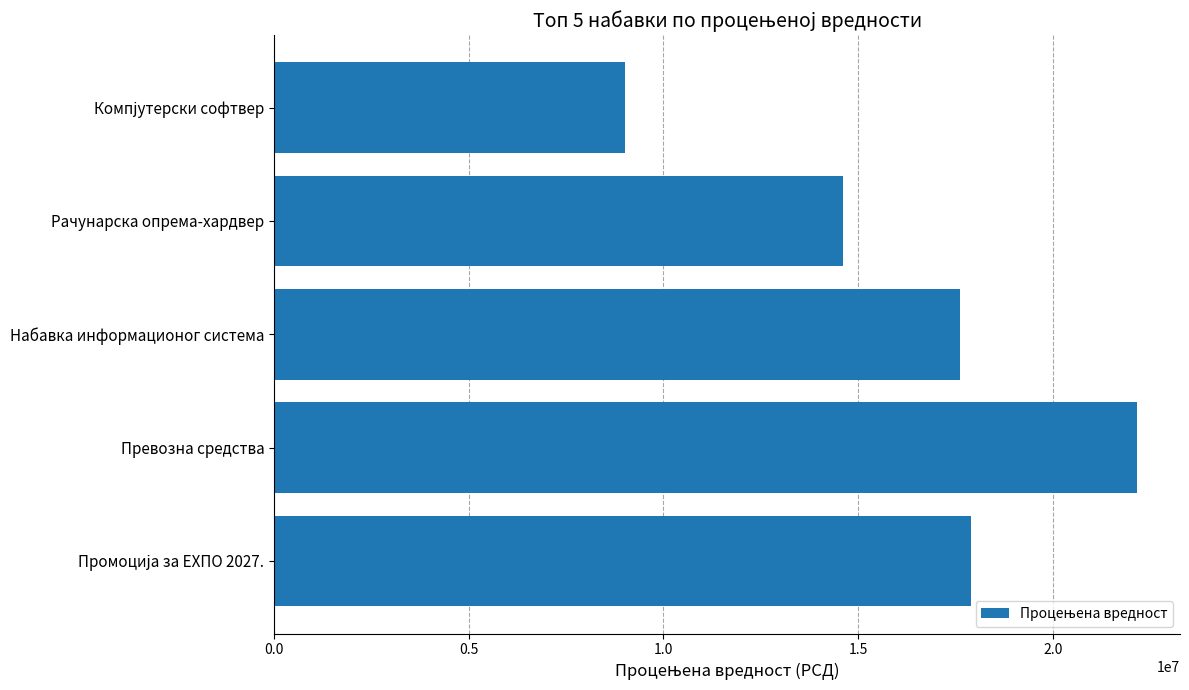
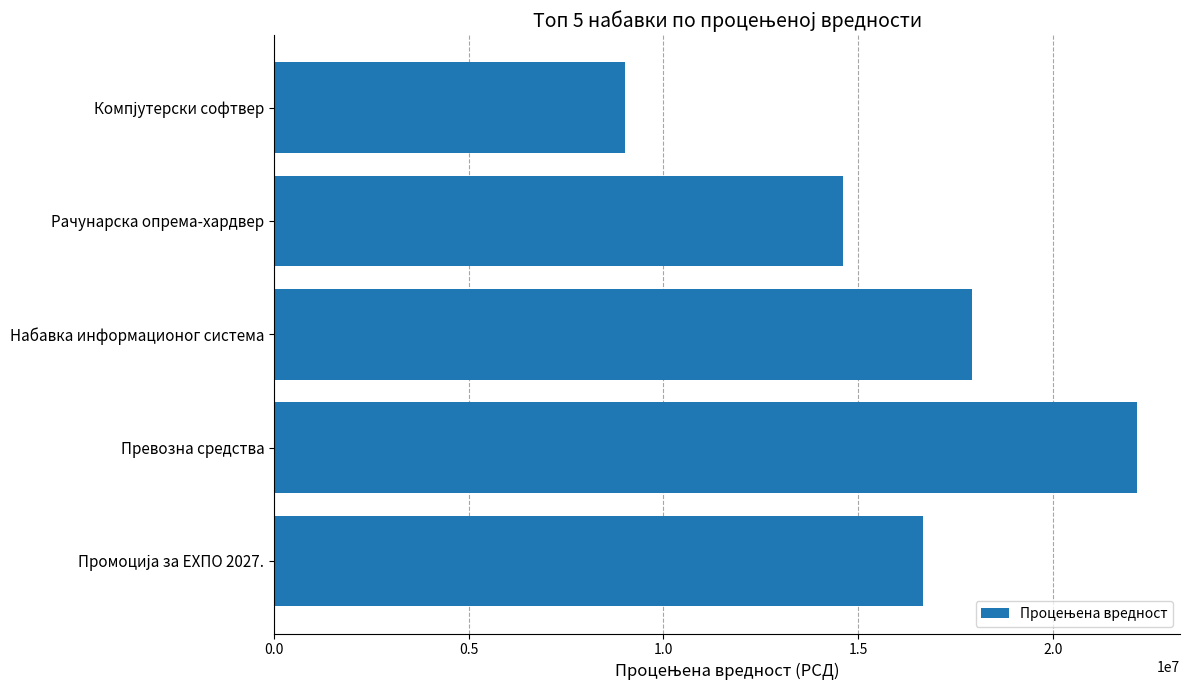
Набавка информационог система: 17600000 -> 17900000
Промоција за ЕXПО 2027.: 17900000 -> 16700000
